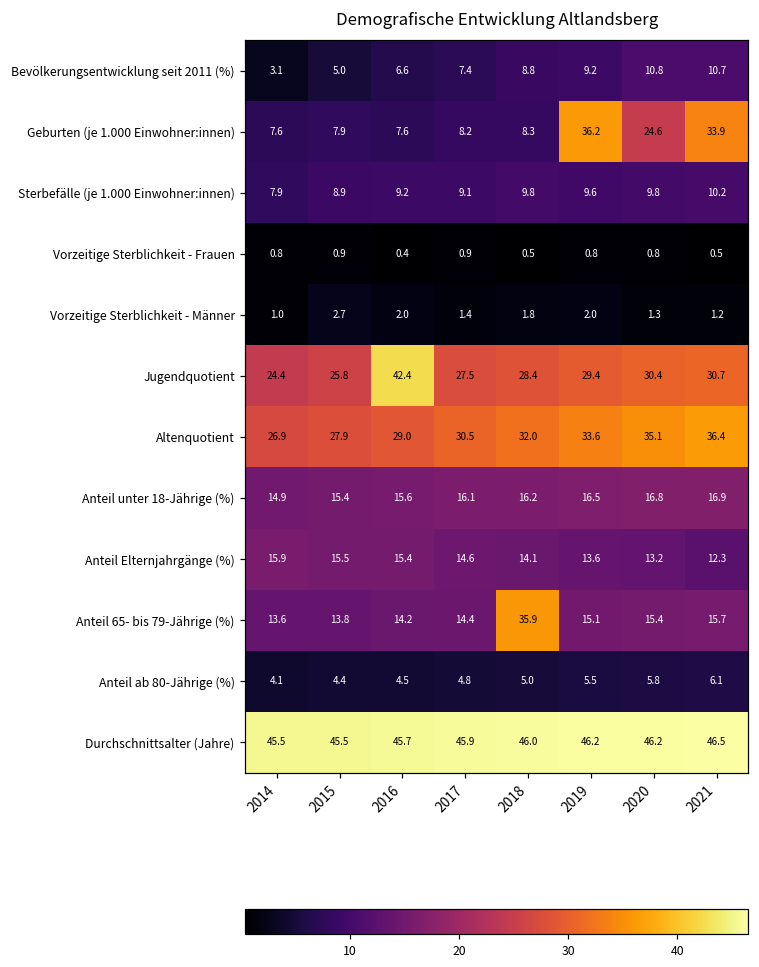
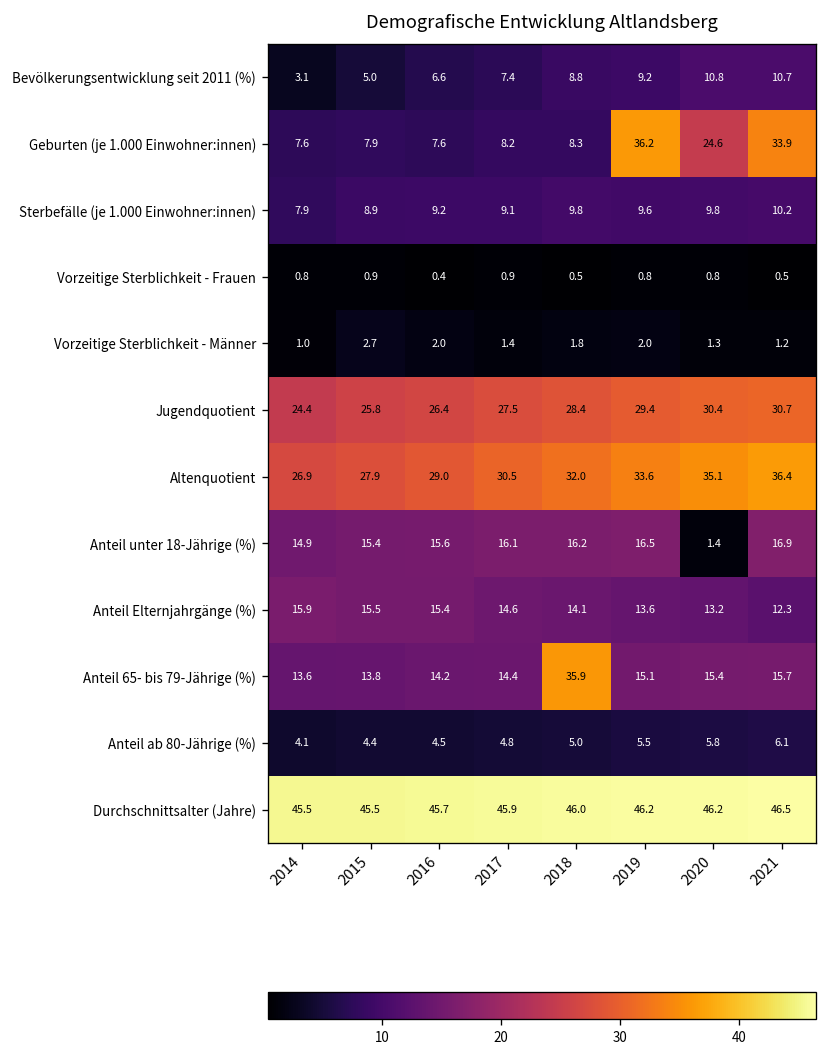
Jugendquotient, 2016: 42.4 -> 26.4
Anteil unter 18-Jährige (%), 2020: 16.8 -> 1.4
